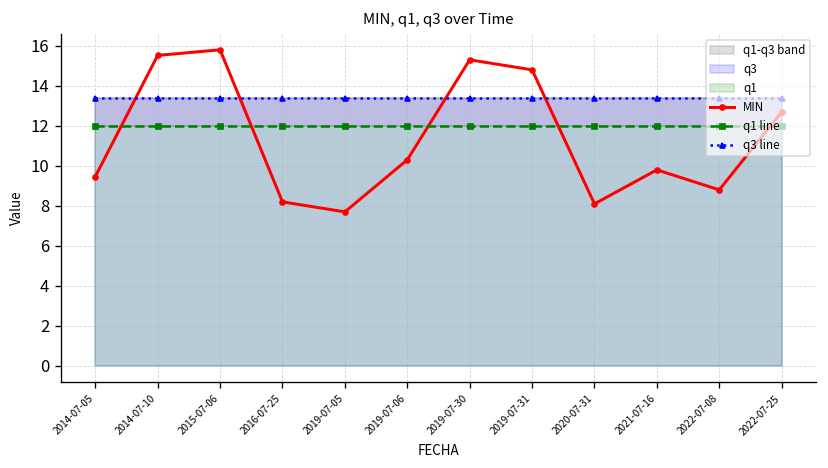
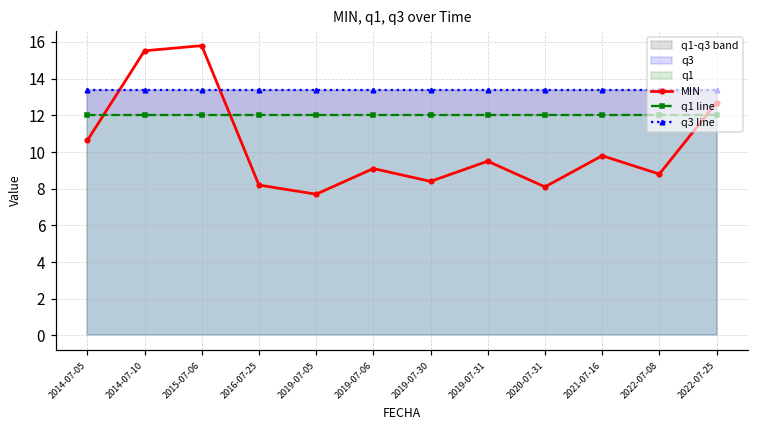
MIN, 2014-07-05: 9.5 -> 10.6
MIN, 2019-07-06: 10.3 -> 9.1
MIN, 2019-07-30: 15.3 -> 8.4
MIN, 2019-07-31: 14.8 -> 9.5
